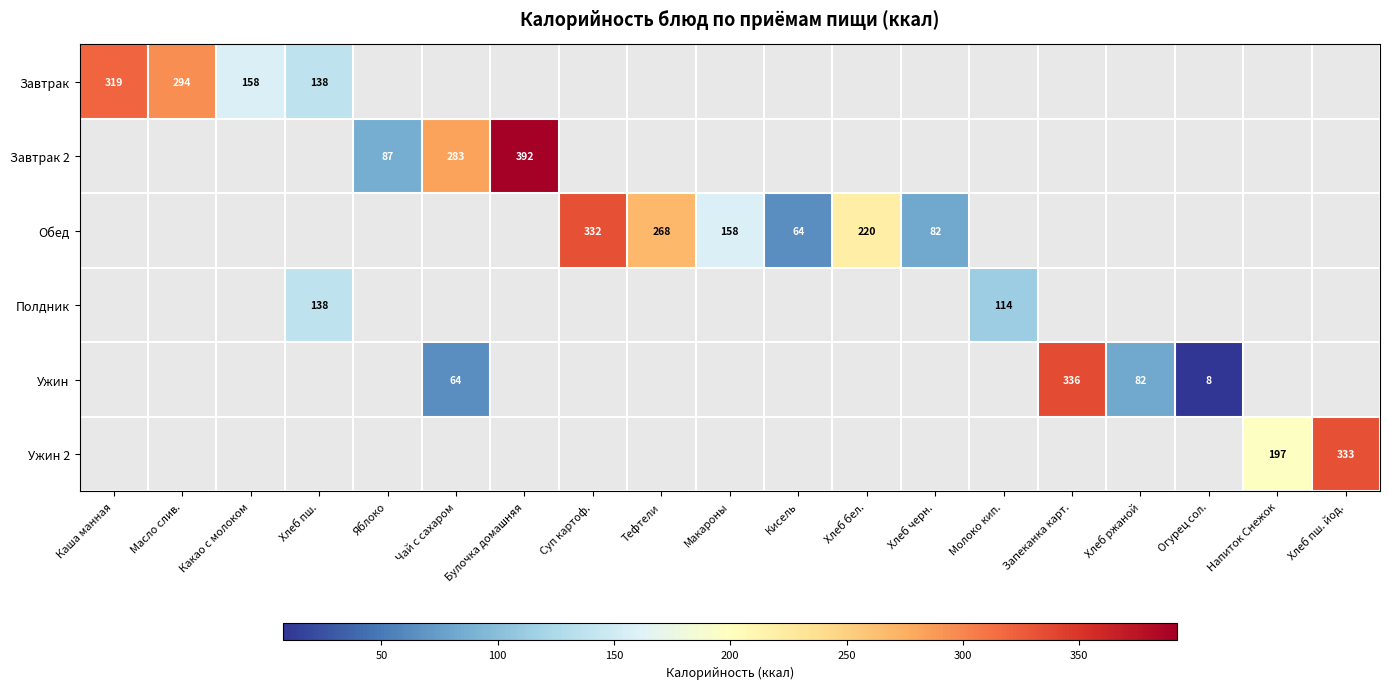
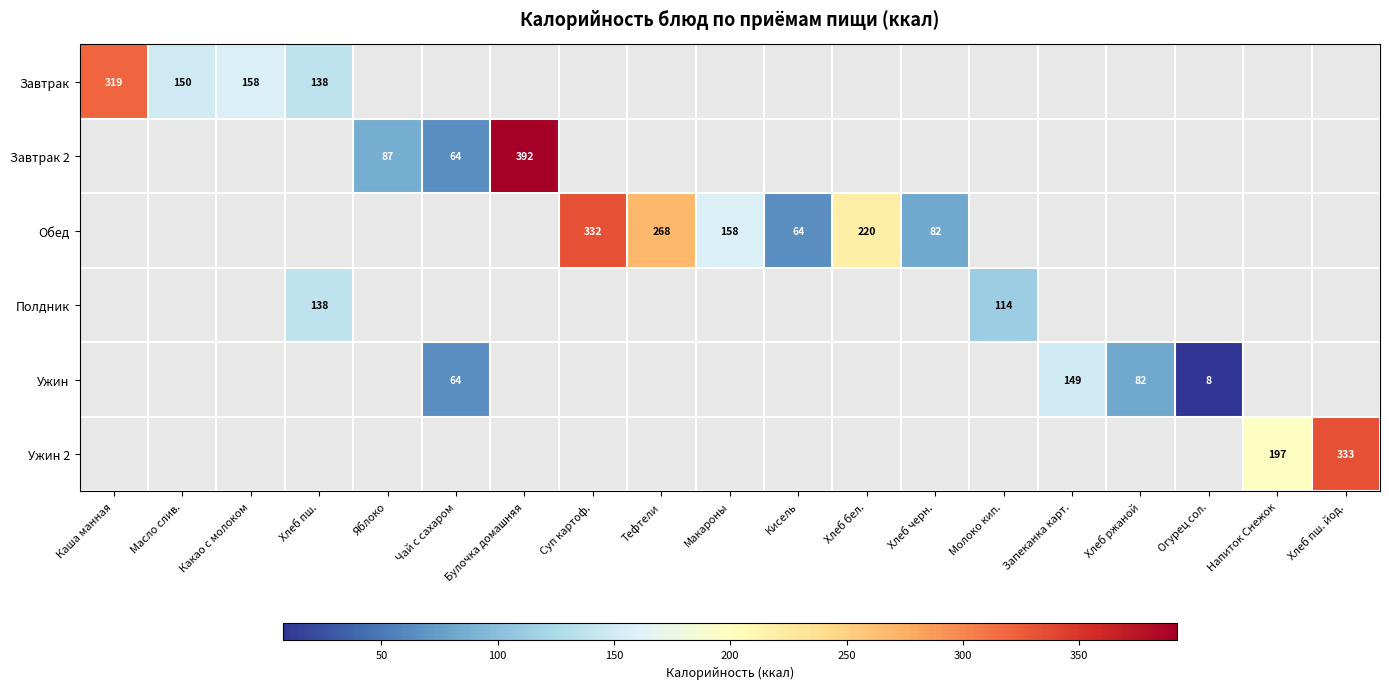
Завтрак, Масло слив.: 294 -> 150
Завтрак 2, Чай с сахаром: 283 -> 64
Ужин, Запеканка карт.: 336 -> 149
